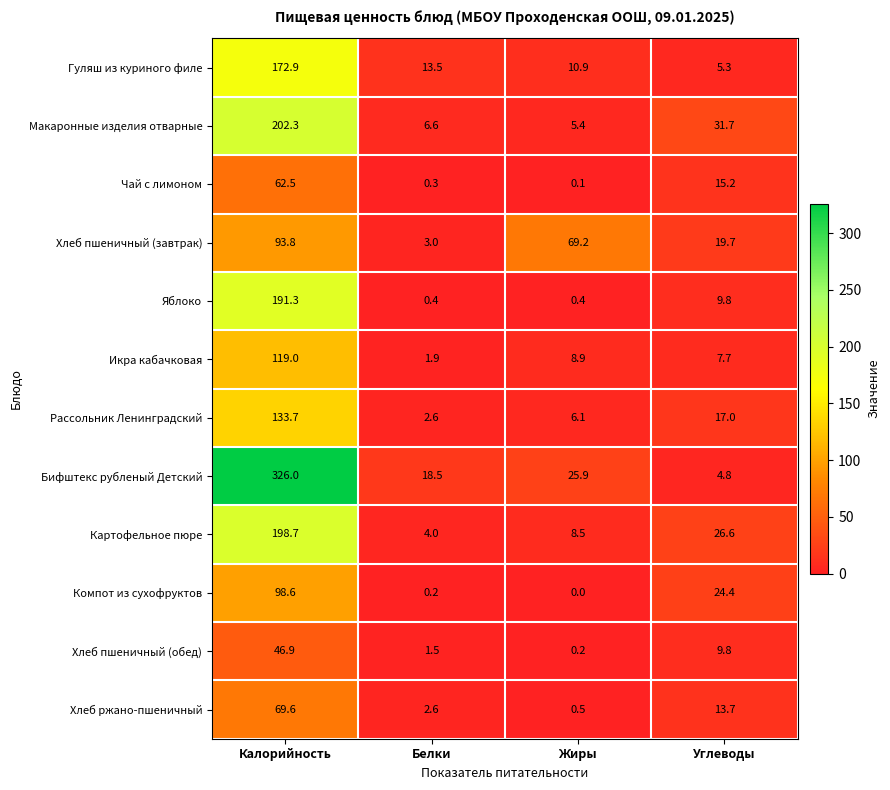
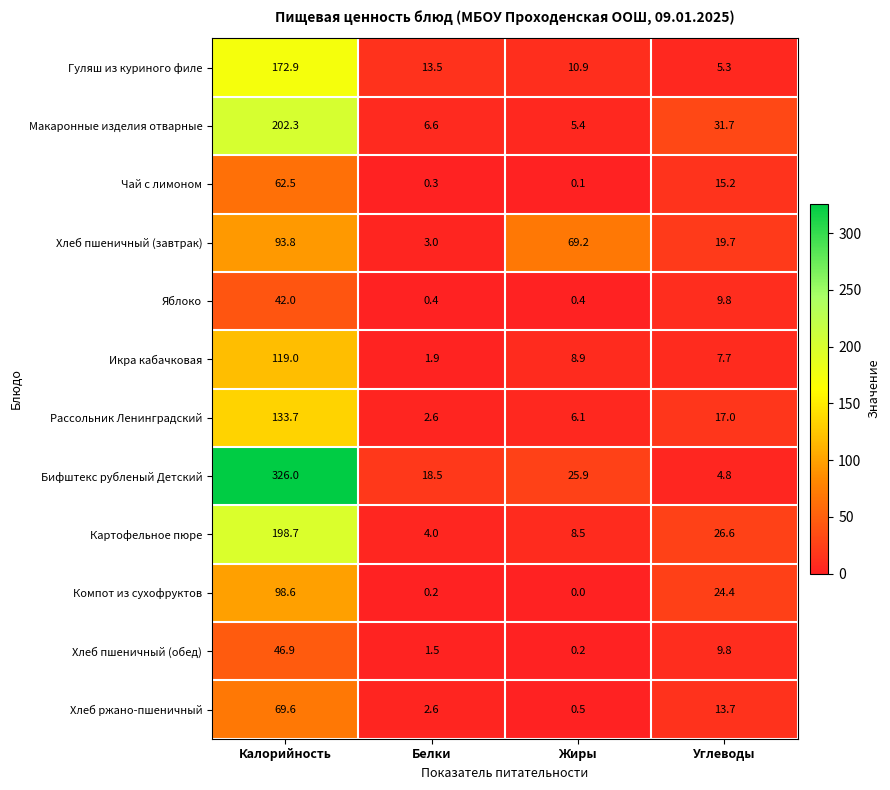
Яблоко, Калорийность: 191.3 -> 42.0
